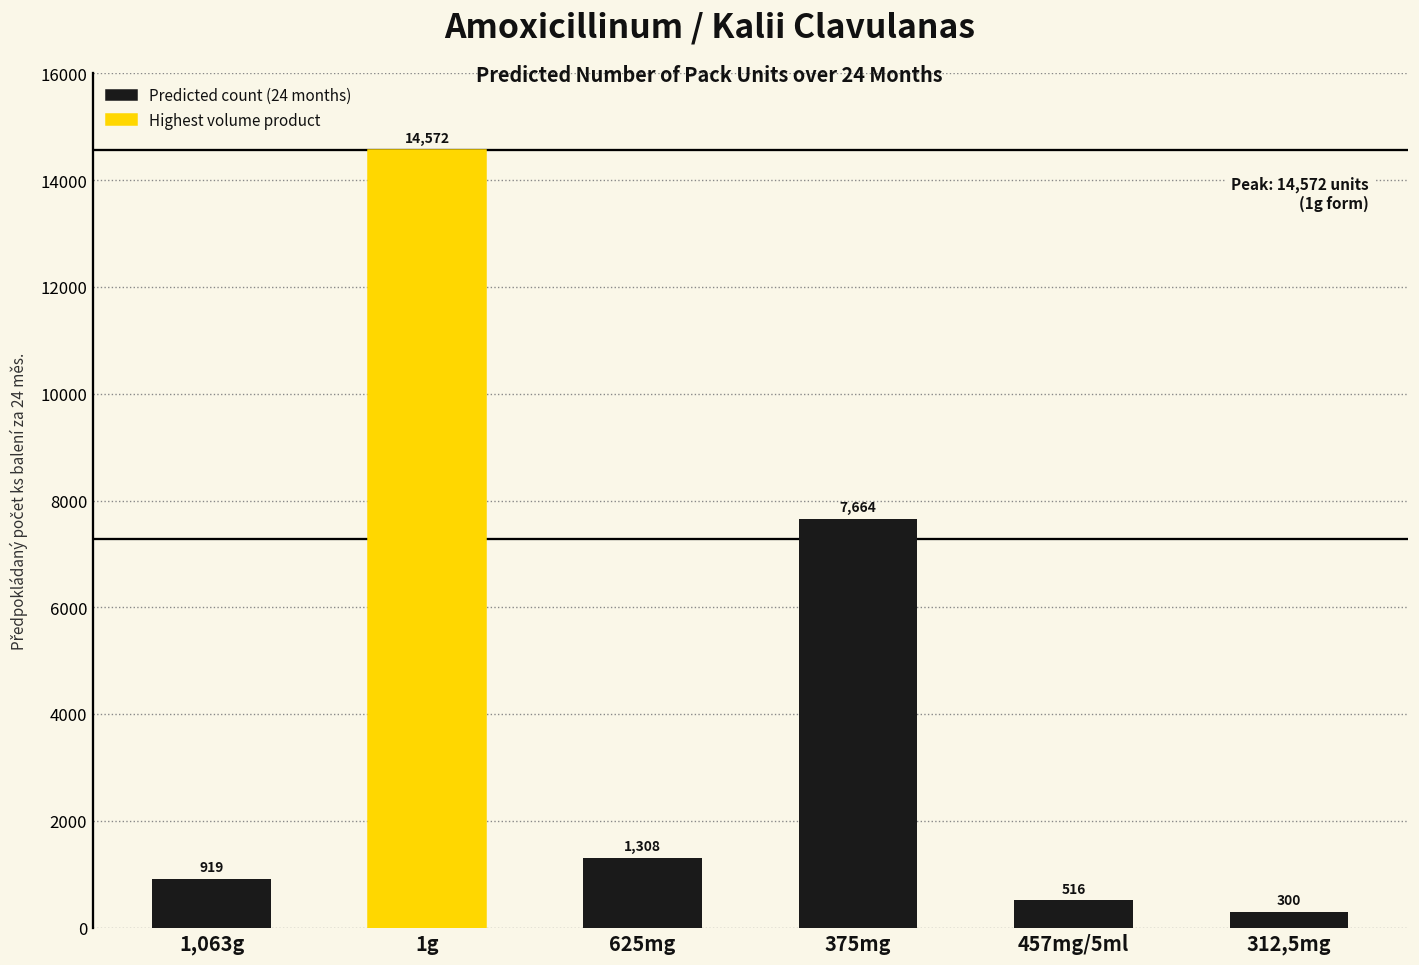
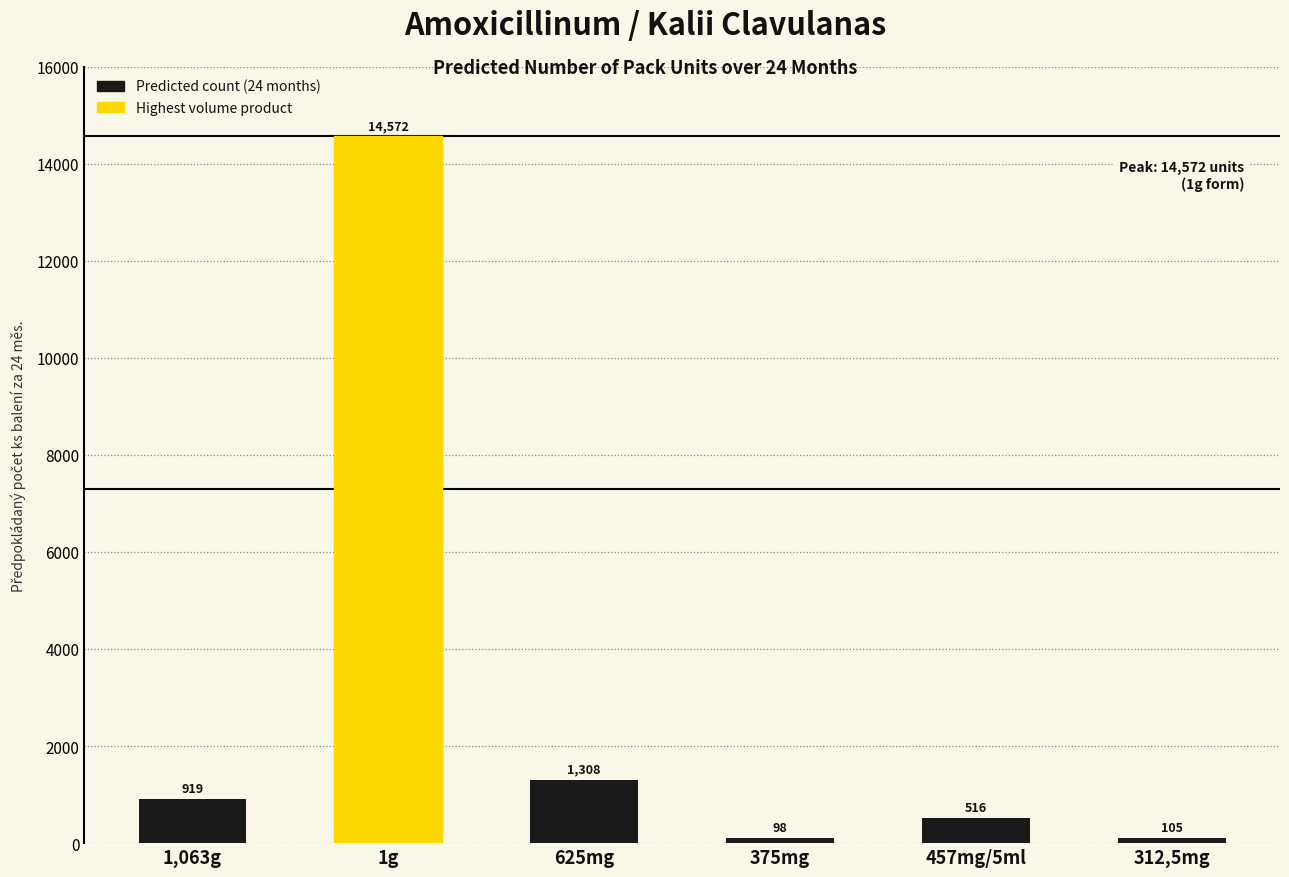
375mg: 7,664 -> 98
312,5mg: 300 -> 105
